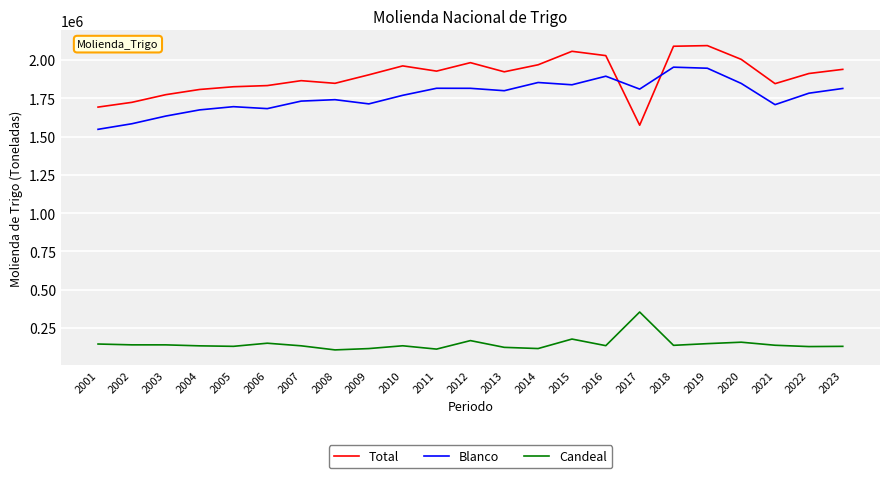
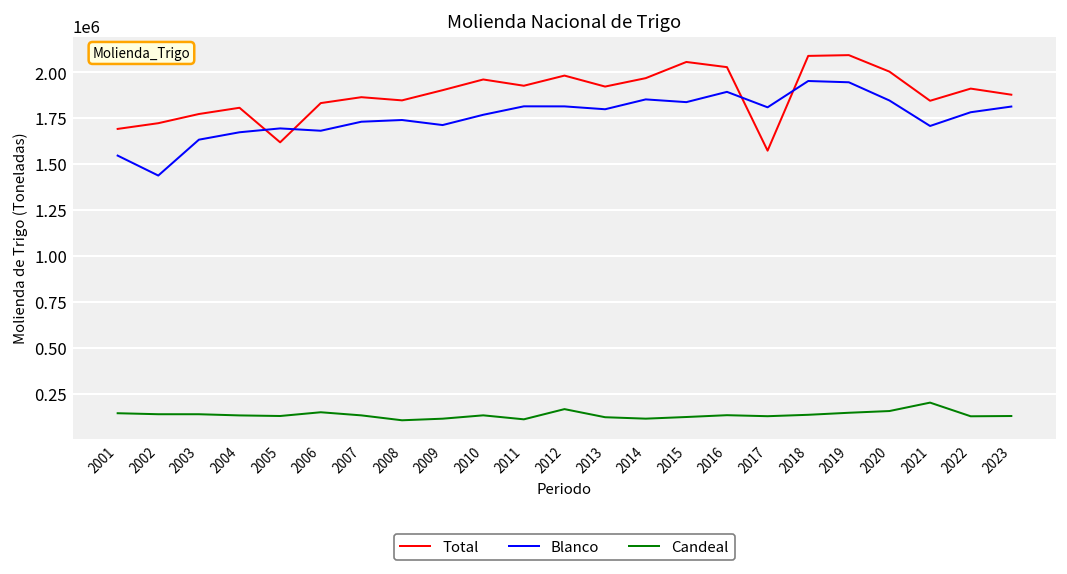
Blanco, 2002: 1580000 -> 1440000
Total, 2005: 1820000 -> 1620000
Candeal, 2015: 180000 -> 120000
Candeal, 2017: 350000 -> 130000
Candeal, 2021: 140000 -> 200000
Total, 2023: 1940000 -> 1880000
